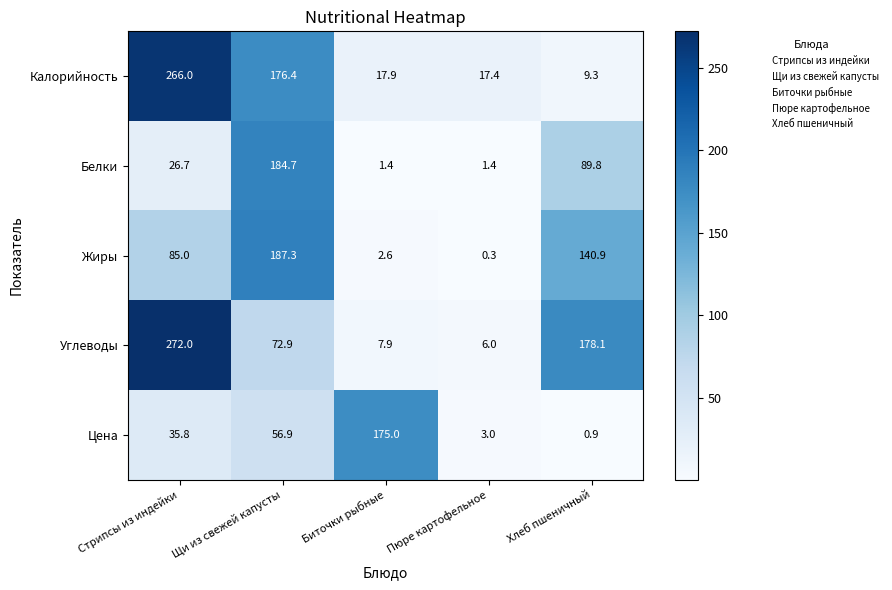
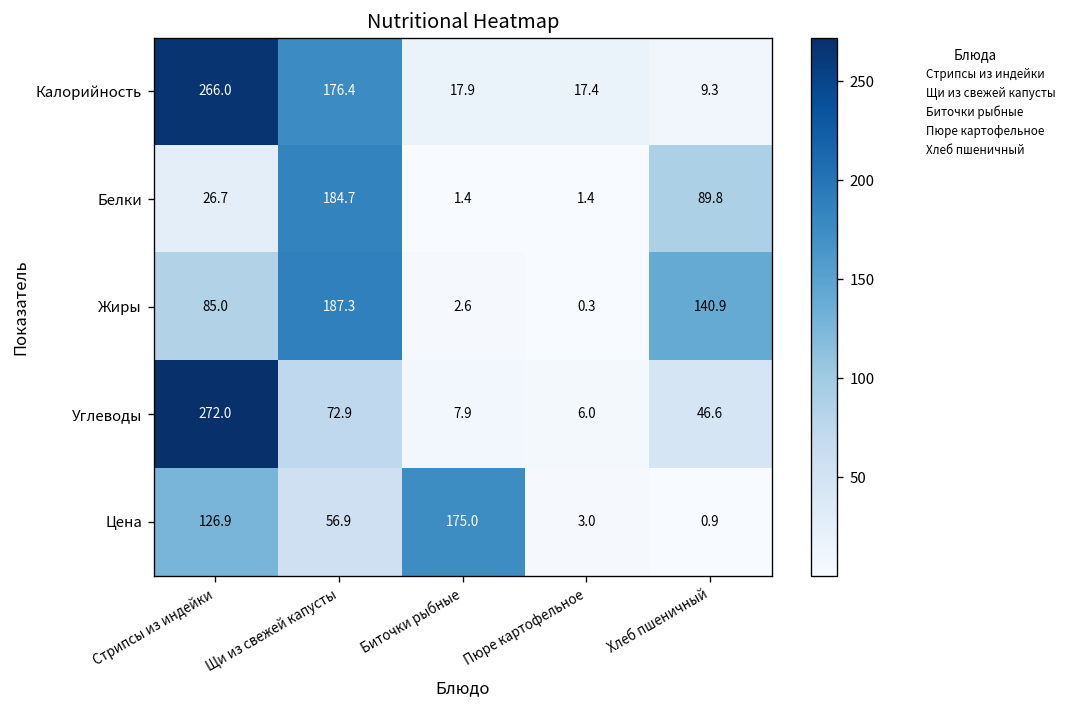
Углеводы, Хлеб пшеничный: 178.1 -> 46.6
Цена, Стрипсы из индейки: 35.8 -> 126.9
